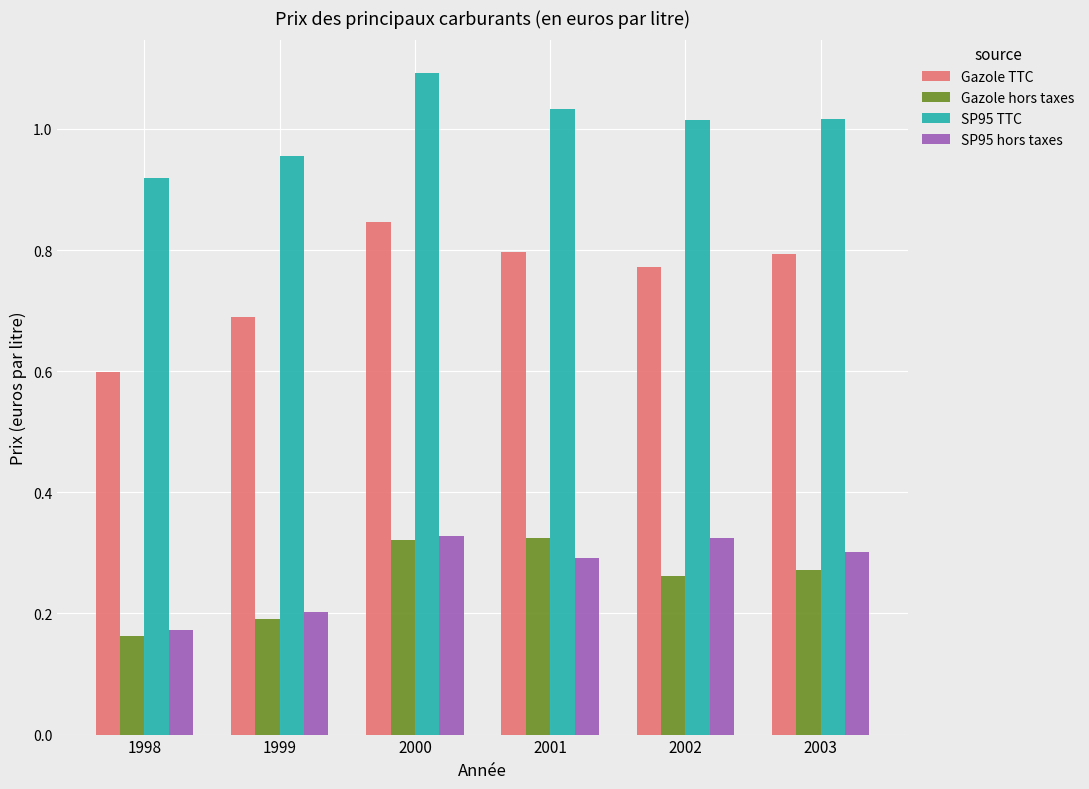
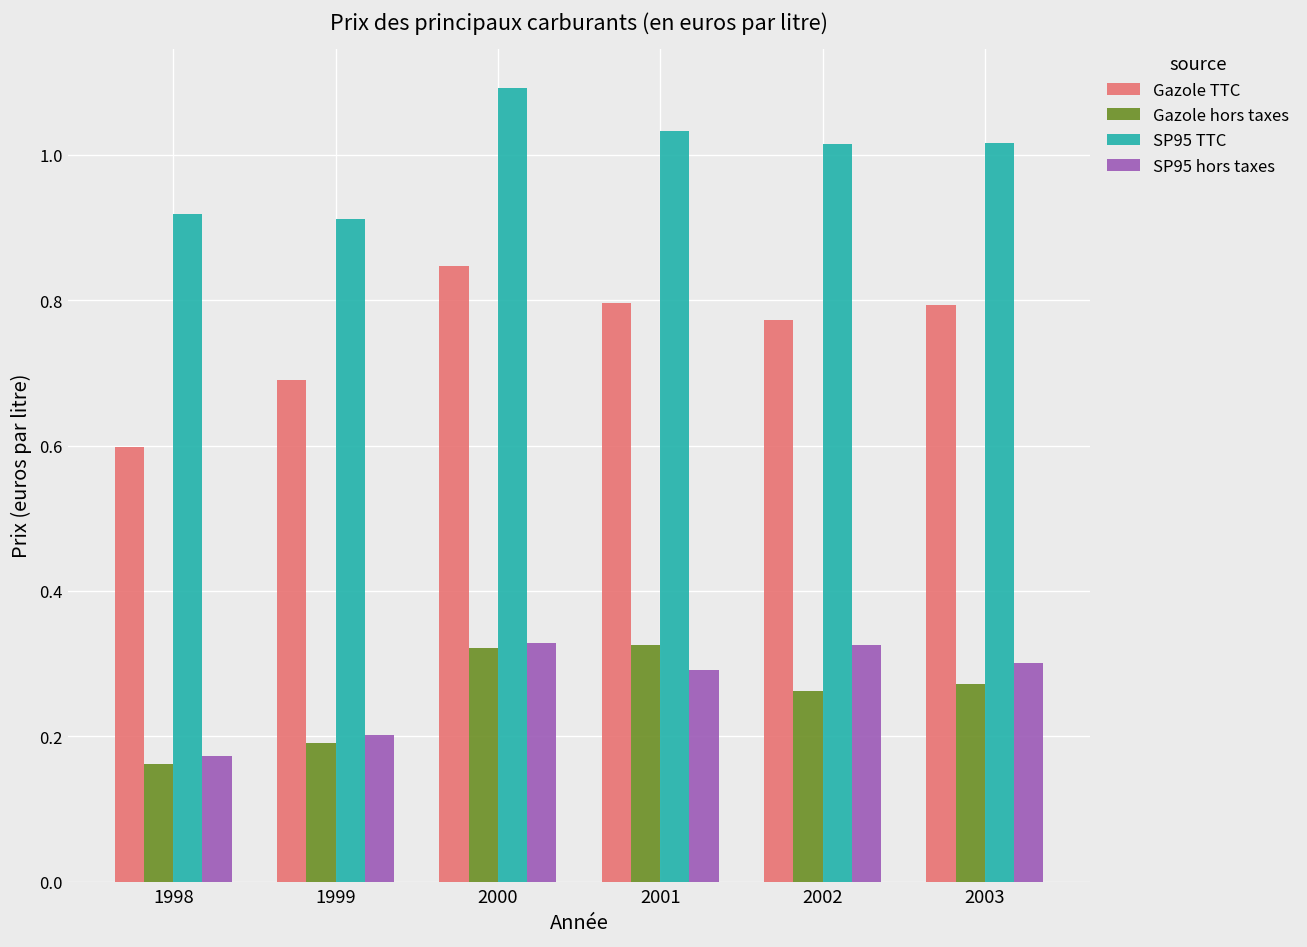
SP95 TTC, 1999: 0.96 -> 0.91
